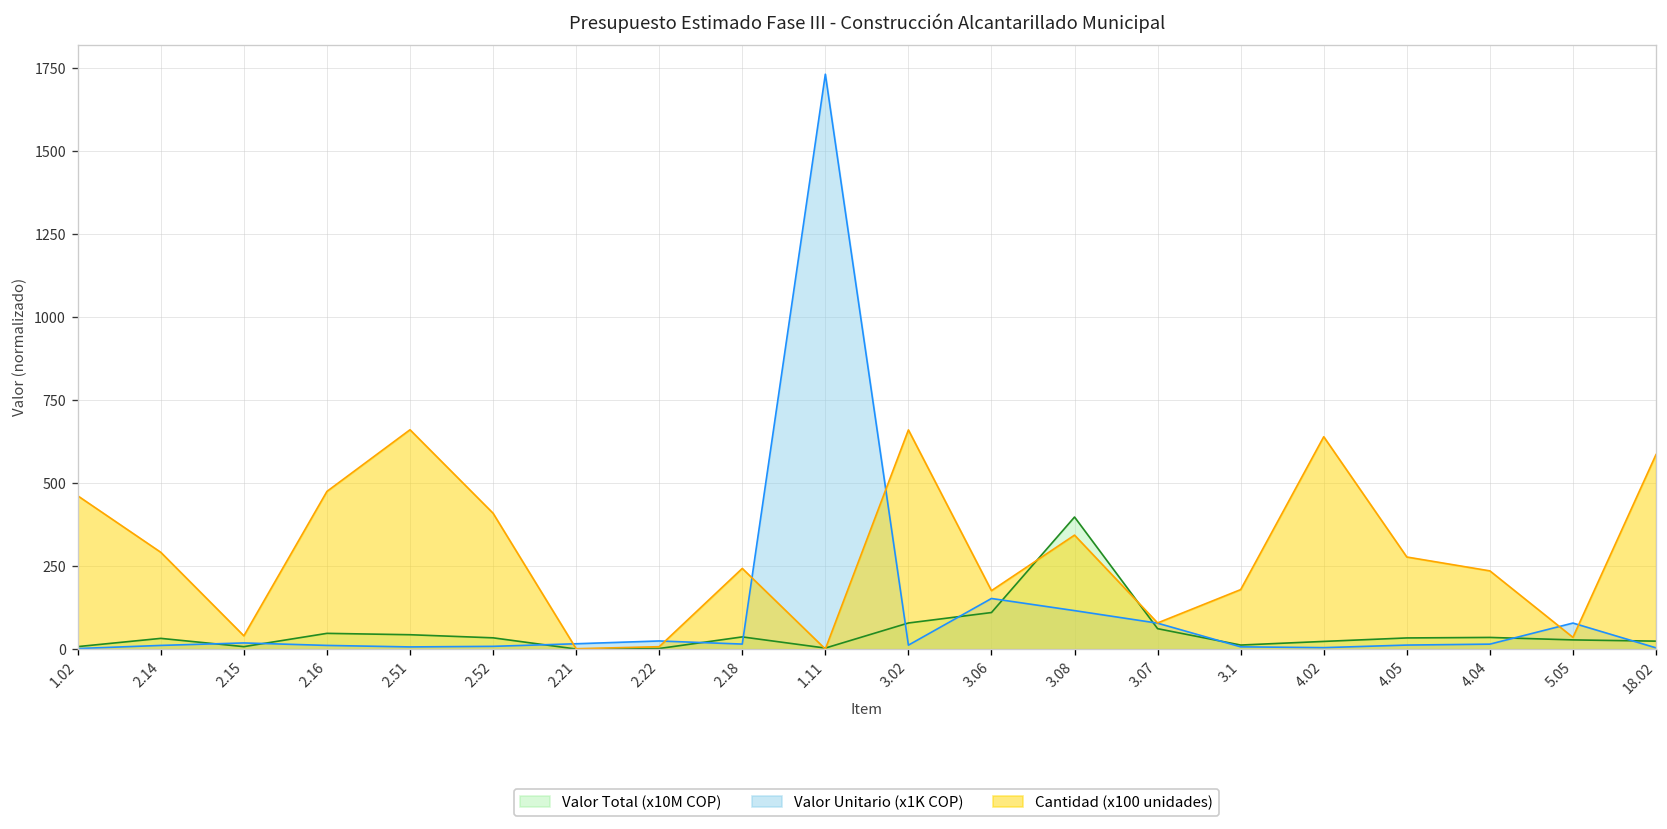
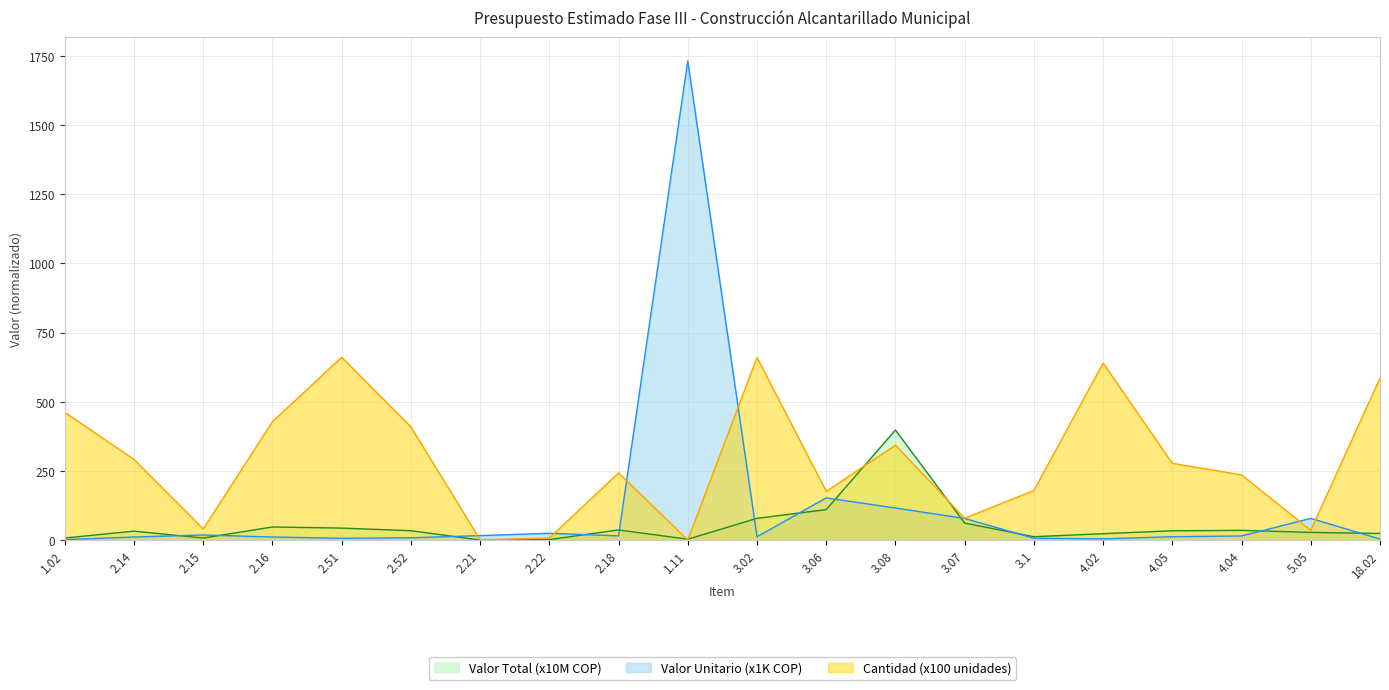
Cantidad (x100 unidades), 2.16: 470 -> 430
